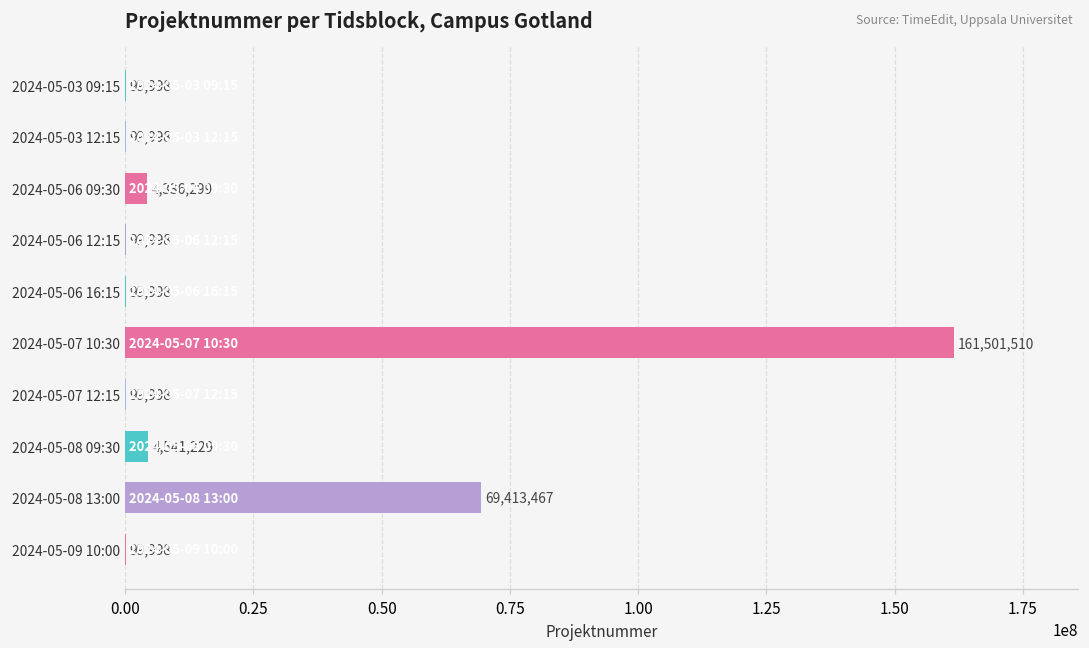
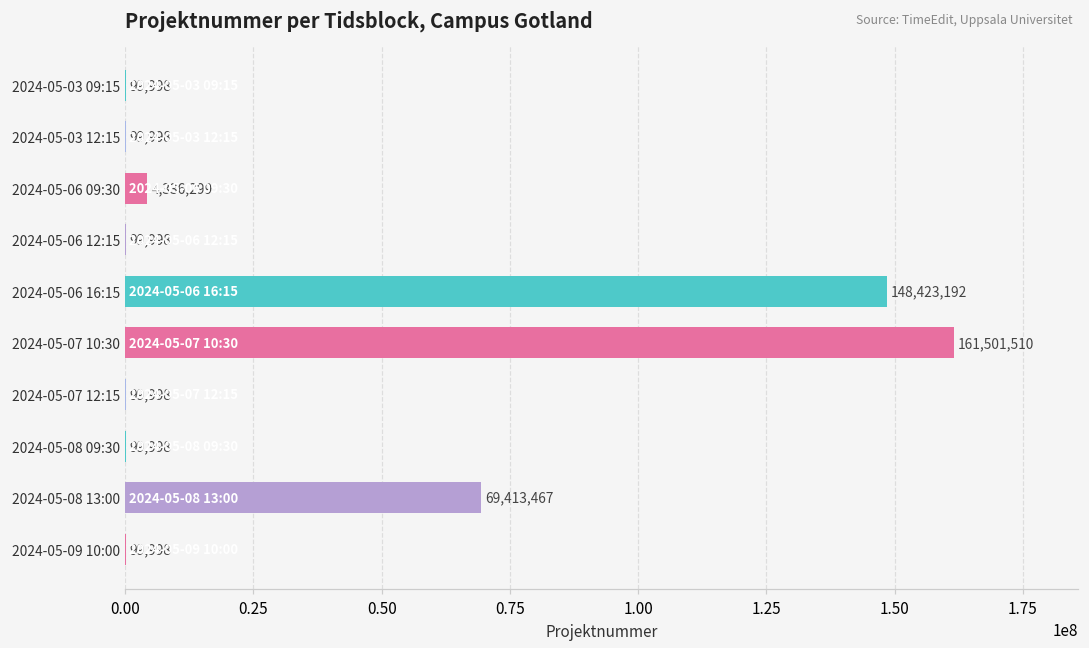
2024-05-06 16:15: 99,998 -> 148,423,192
2024-05-08 09:30: 4,541,229 -> 99,998
